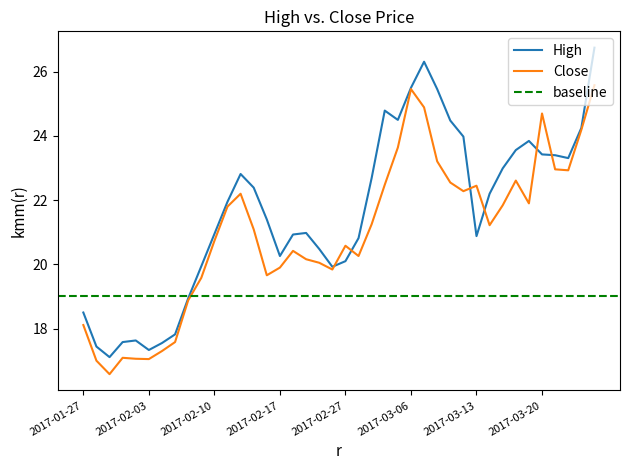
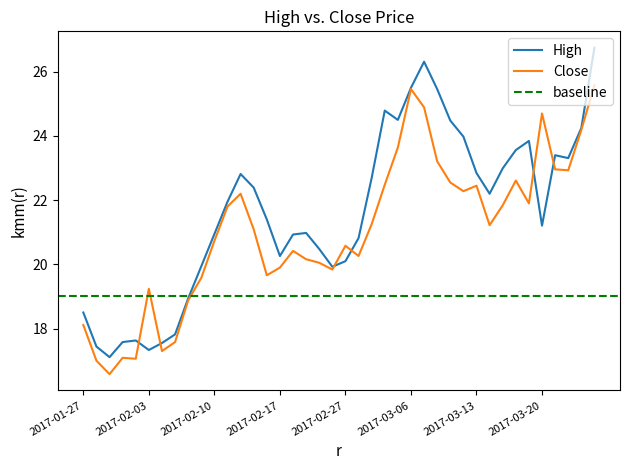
Close, 2017-02-03: 17.1 -> 19.2
High, 2017-03-13: 20.9 -> 22.8
High, 2017-03-20: 23.4 -> 21.2
